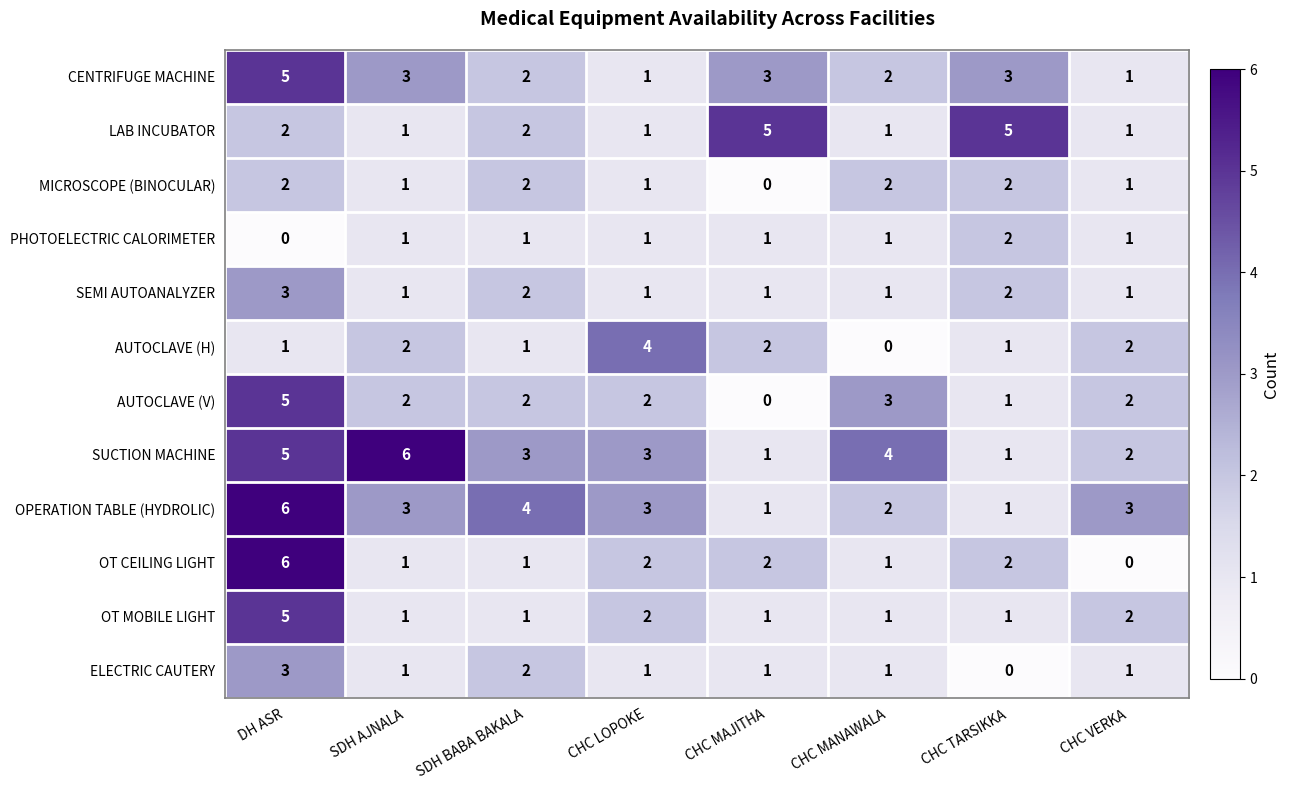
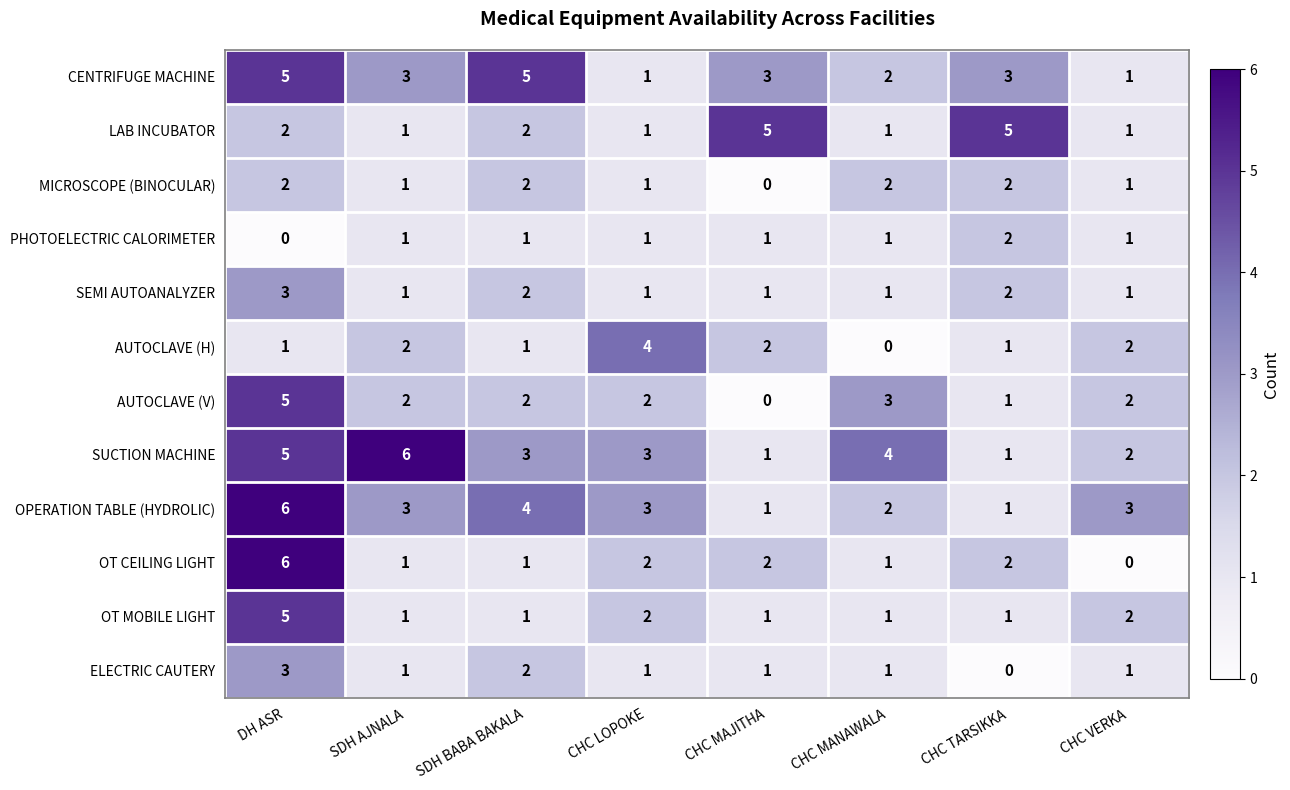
CENTRIFUGE MACHINE, SDH BABA BAKALA: 2 -> 5
